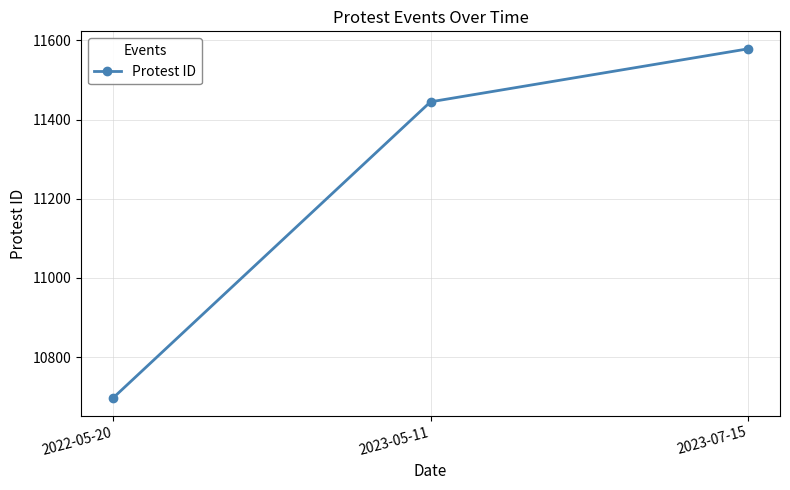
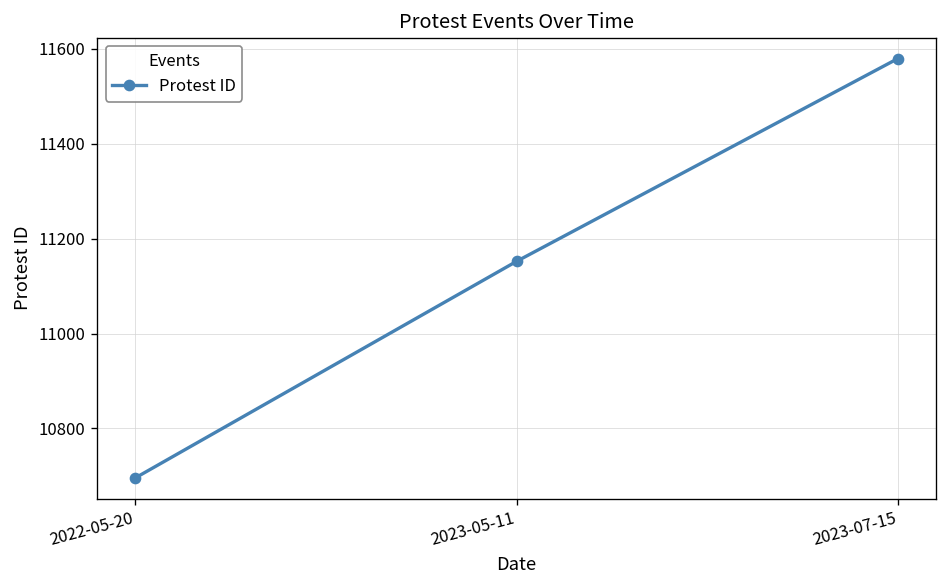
2023-05-11: 11450 -> 11150
